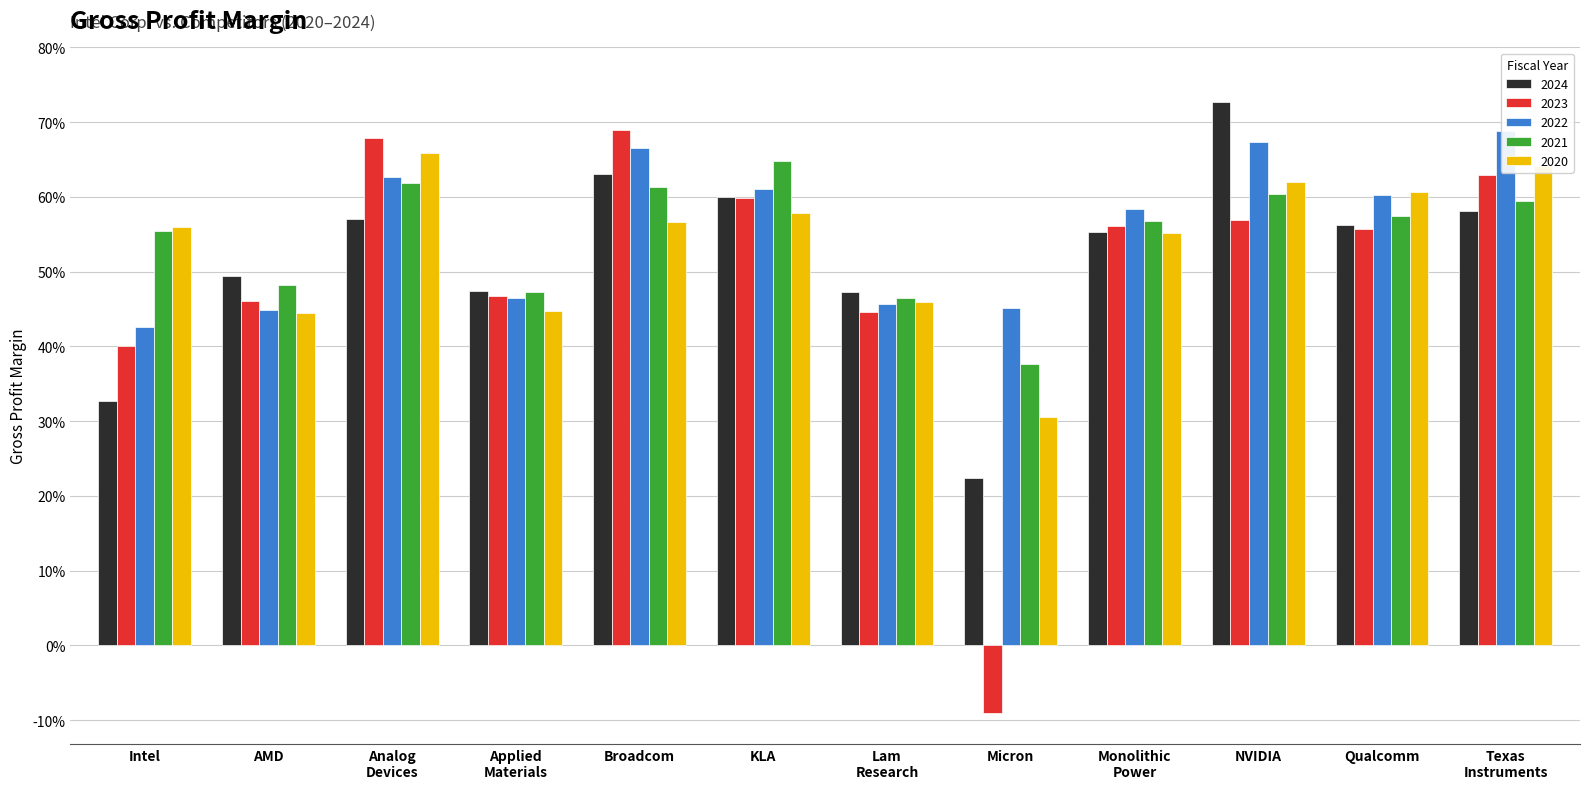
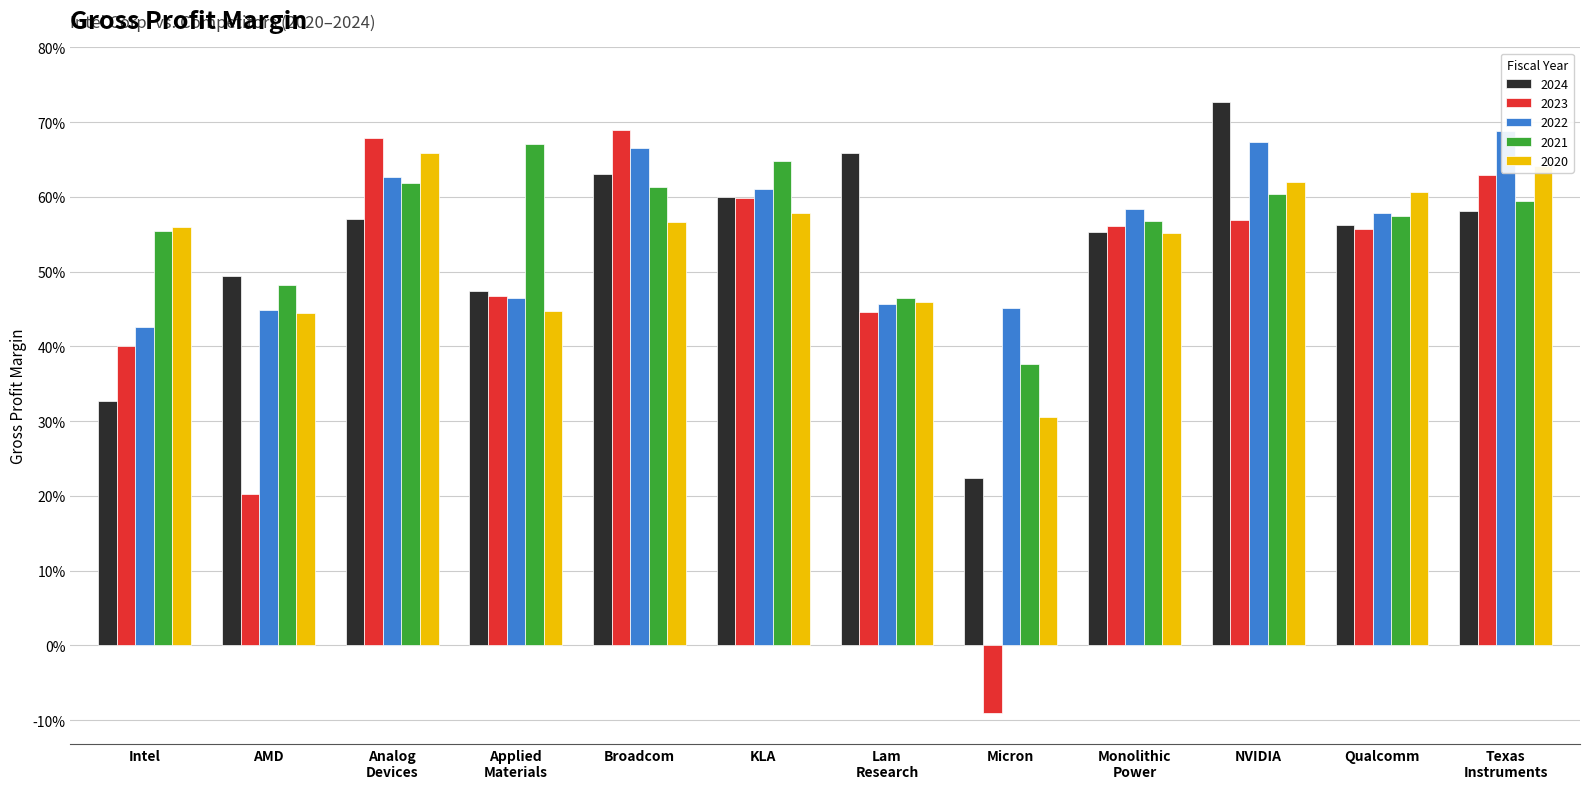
2023, AMD: 46% -> 20%
2021, Applied Materials: 47% -> 67%
2024, Lam Research: 47% -> 66%
2022, Qualcomm: 60% -> 58%
